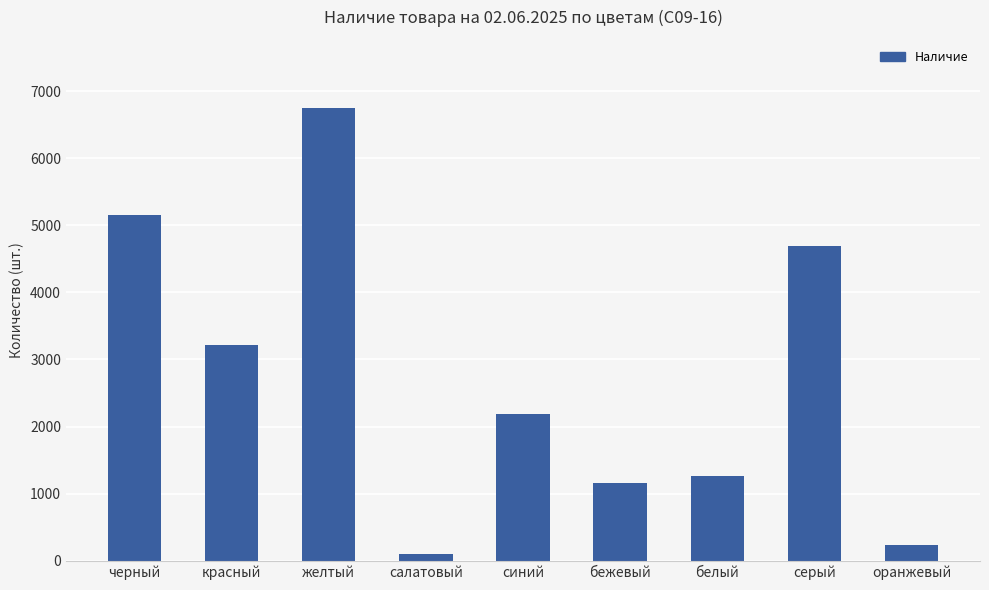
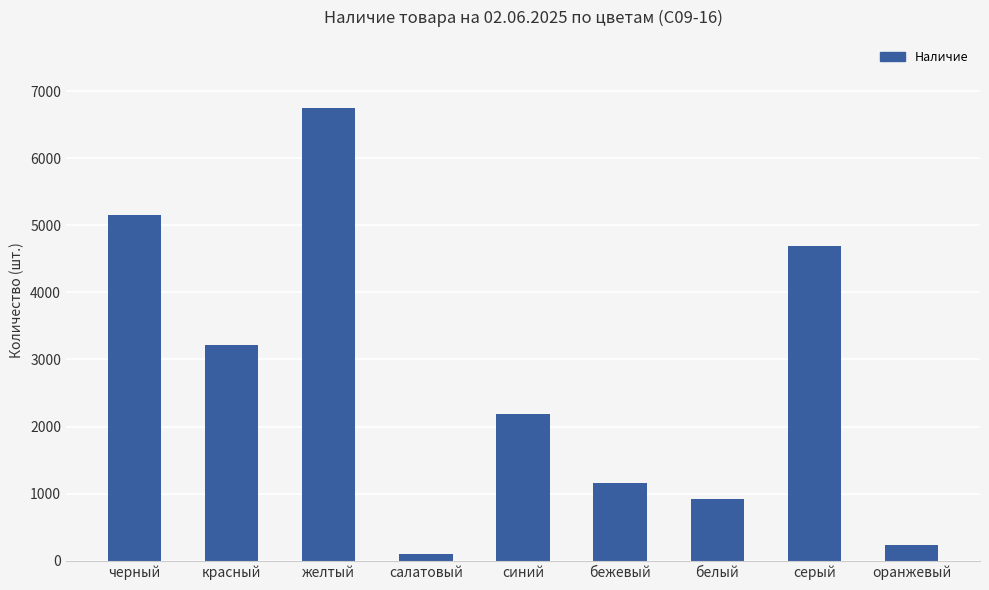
белый: 1300 -> 900
